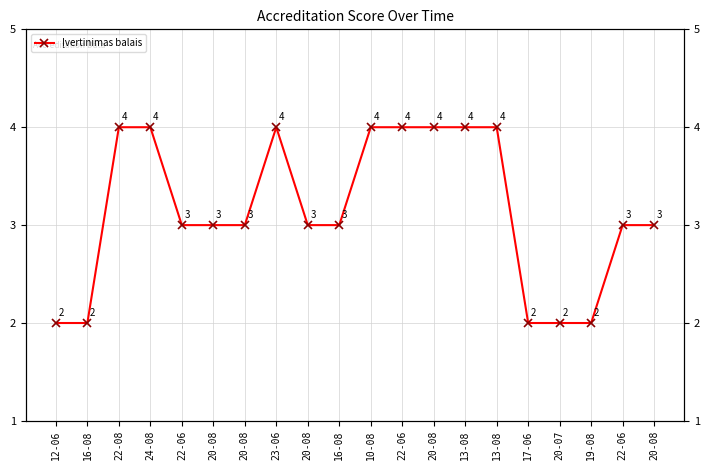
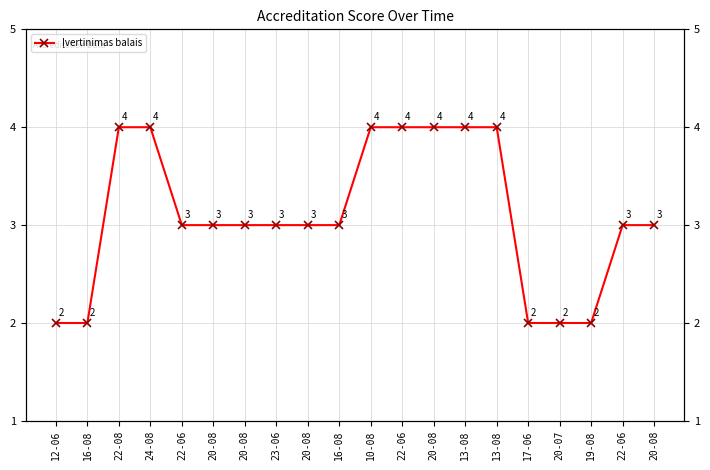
23-06: 4 -> 3
